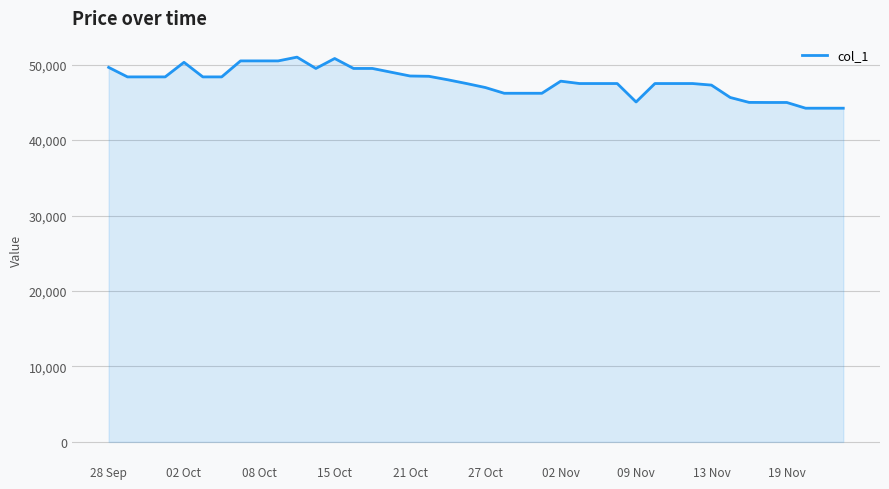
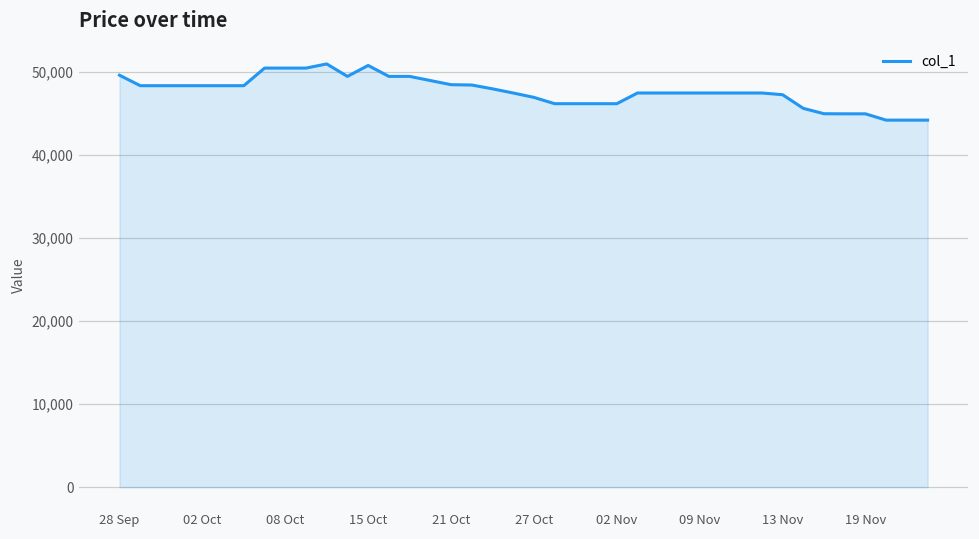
02 Oct: 50,000 -> 48,000
02 Nov: 48,000 -> 46,000
09 Nov: 45,000 -> 48,000
